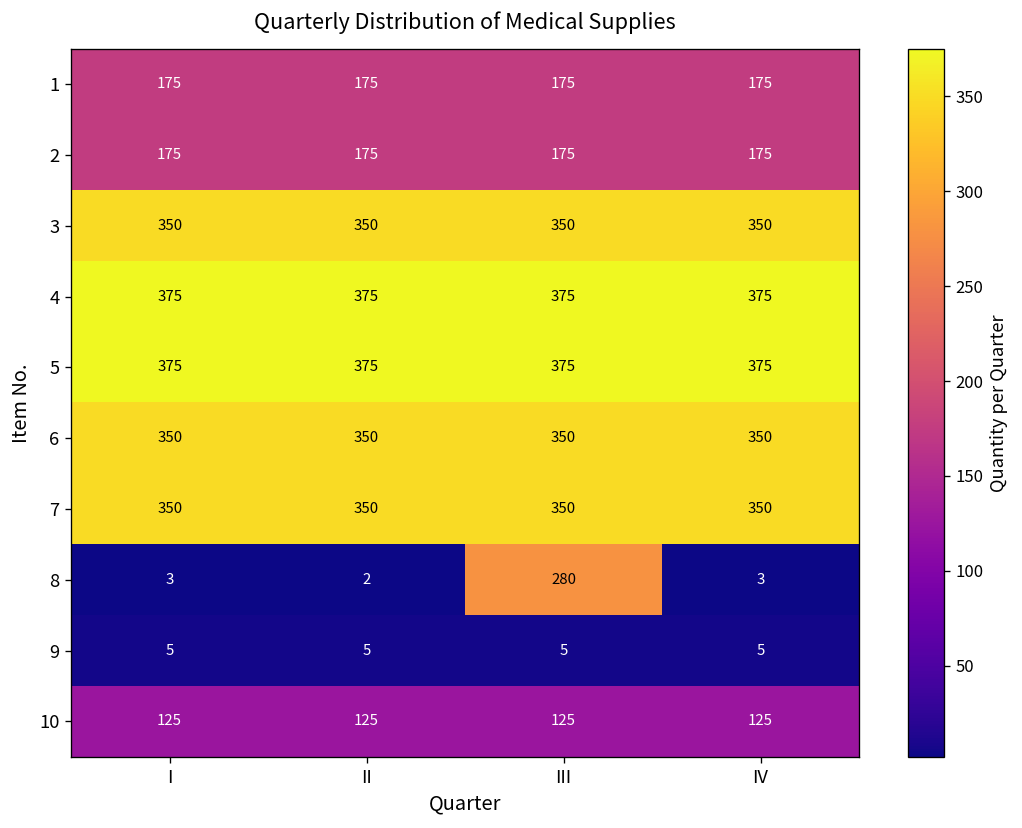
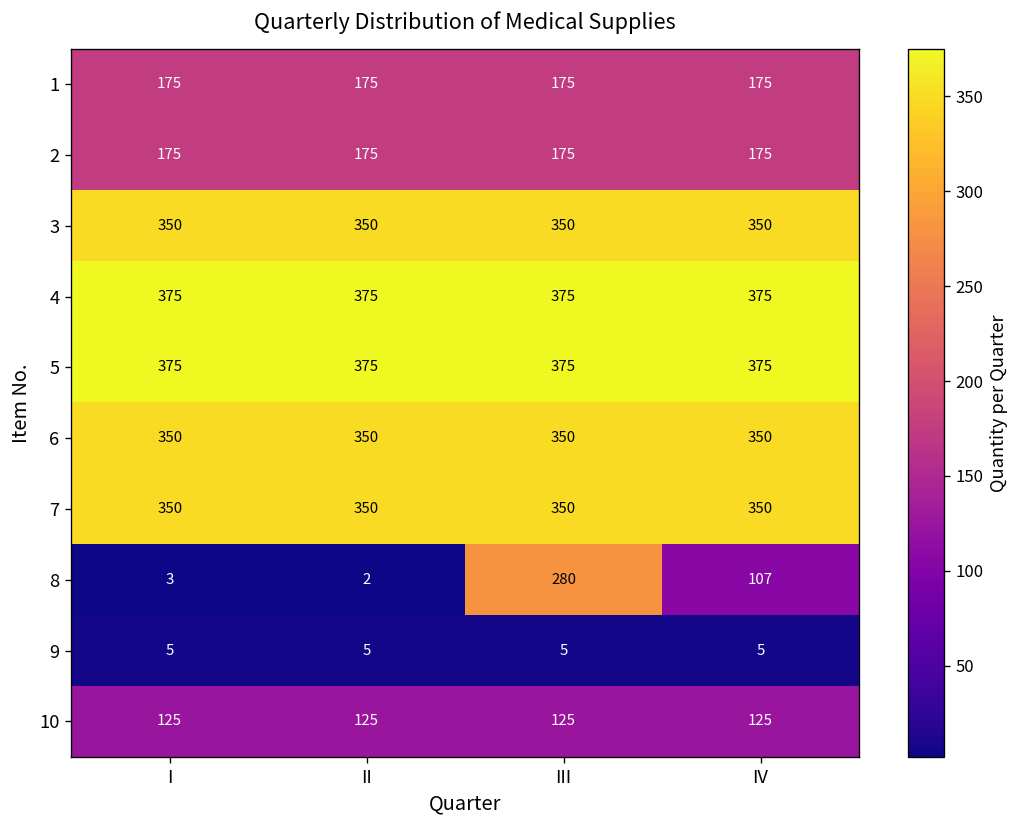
8, IV: 3 -> 107
